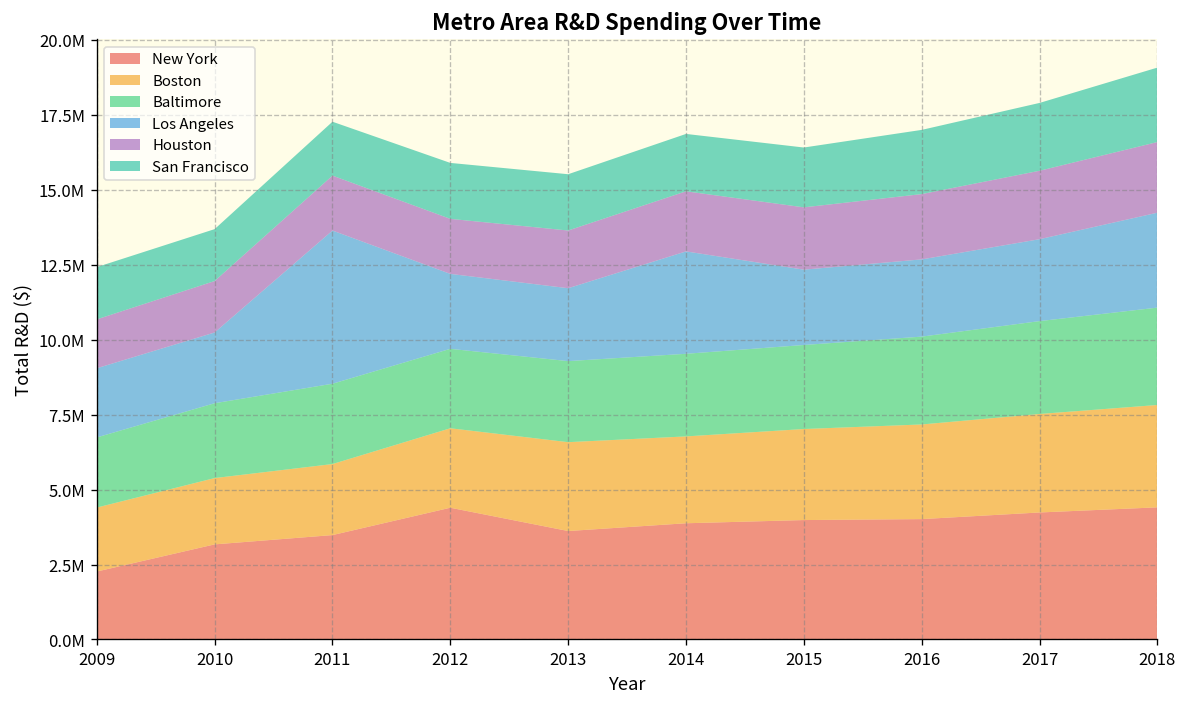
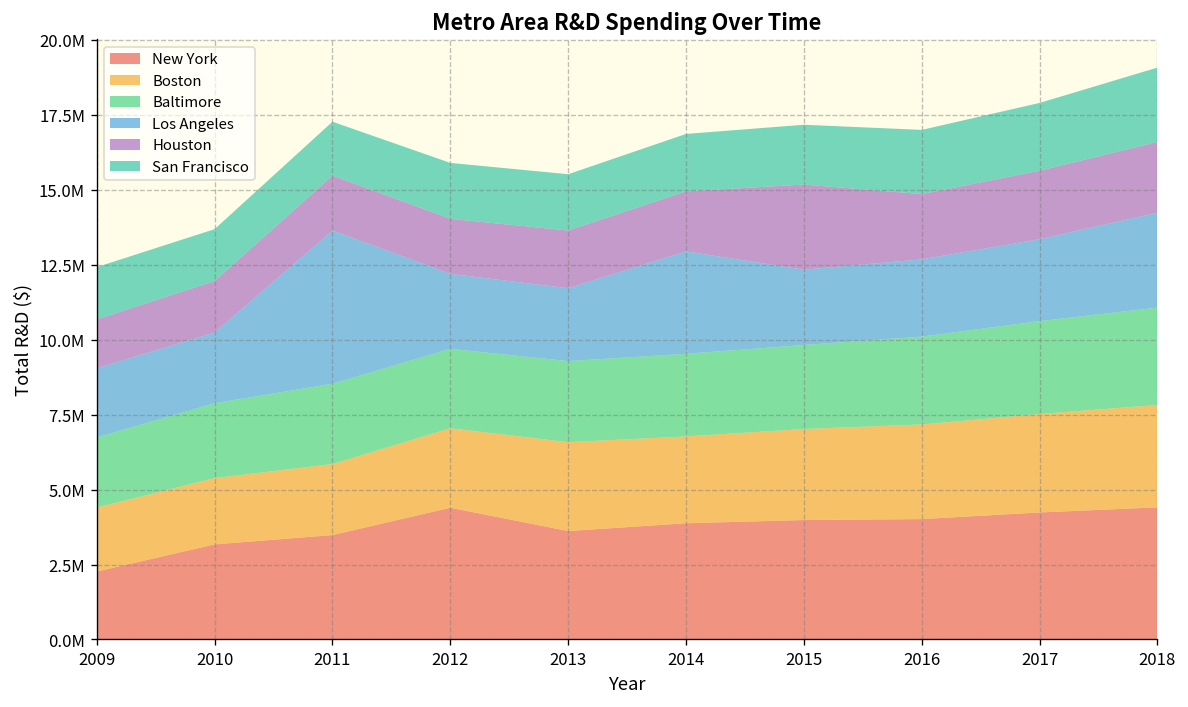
Houston, 2015: 2100000 -> 2800000
